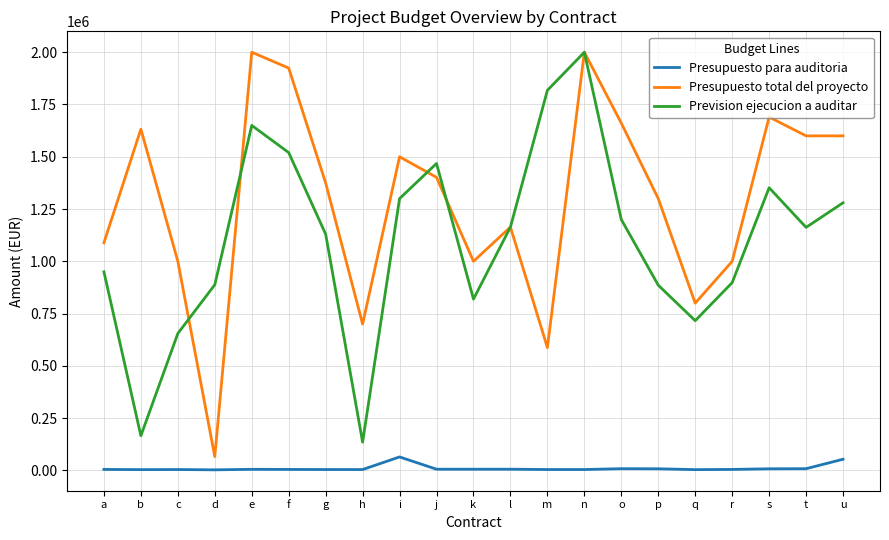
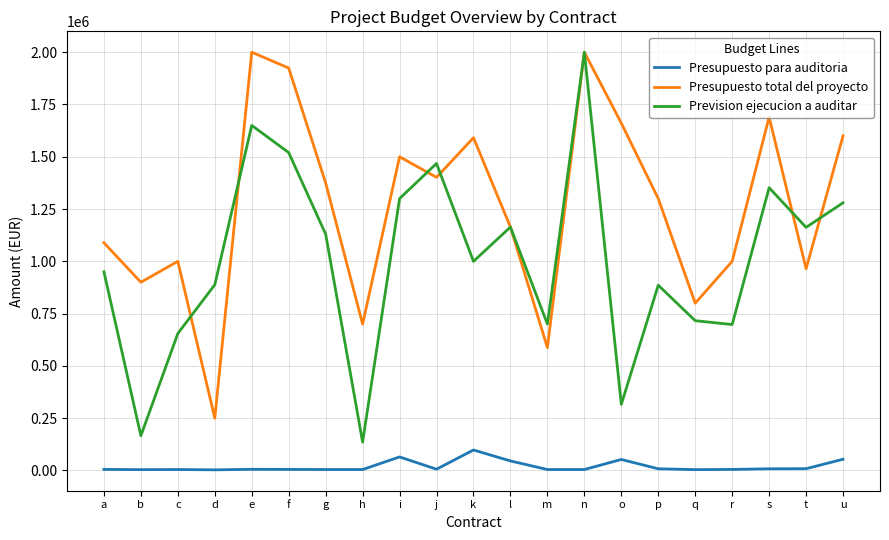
Presupuesto total del proyecto, b: 1630000 -> 900000
Presupuesto total del proyecto, d: 70000 -> 250000
Presupuesto para auditoria, k: 10000 -> 100000
Presupuesto total del proyecto, k: 1000000 -> 1590000
Prevision ejecucion a auditar, k: 820000 -> 1000000
Presupuesto para auditoria, l: 10000 -> 50000
Prevision ejecucion a auditar, m: 1820000 -> 700000
Presupuesto para auditoria, o: 10000 -> 50000
Prevision ejecucion a auditar, o: 1200000 -> 320000
Prevision ejecucion a auditar, r: 900000 -> 700000
Presupuesto total del proyecto, t: 1600000 -> 960000
